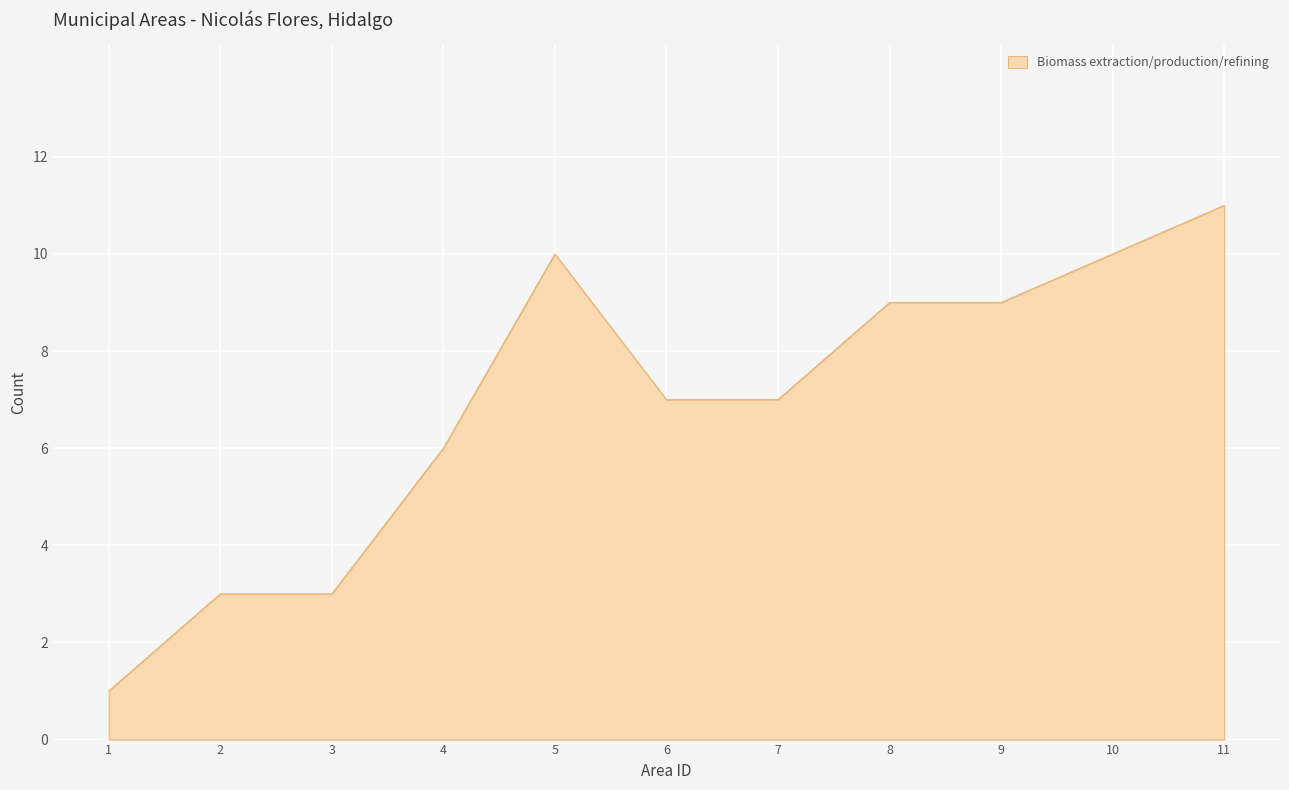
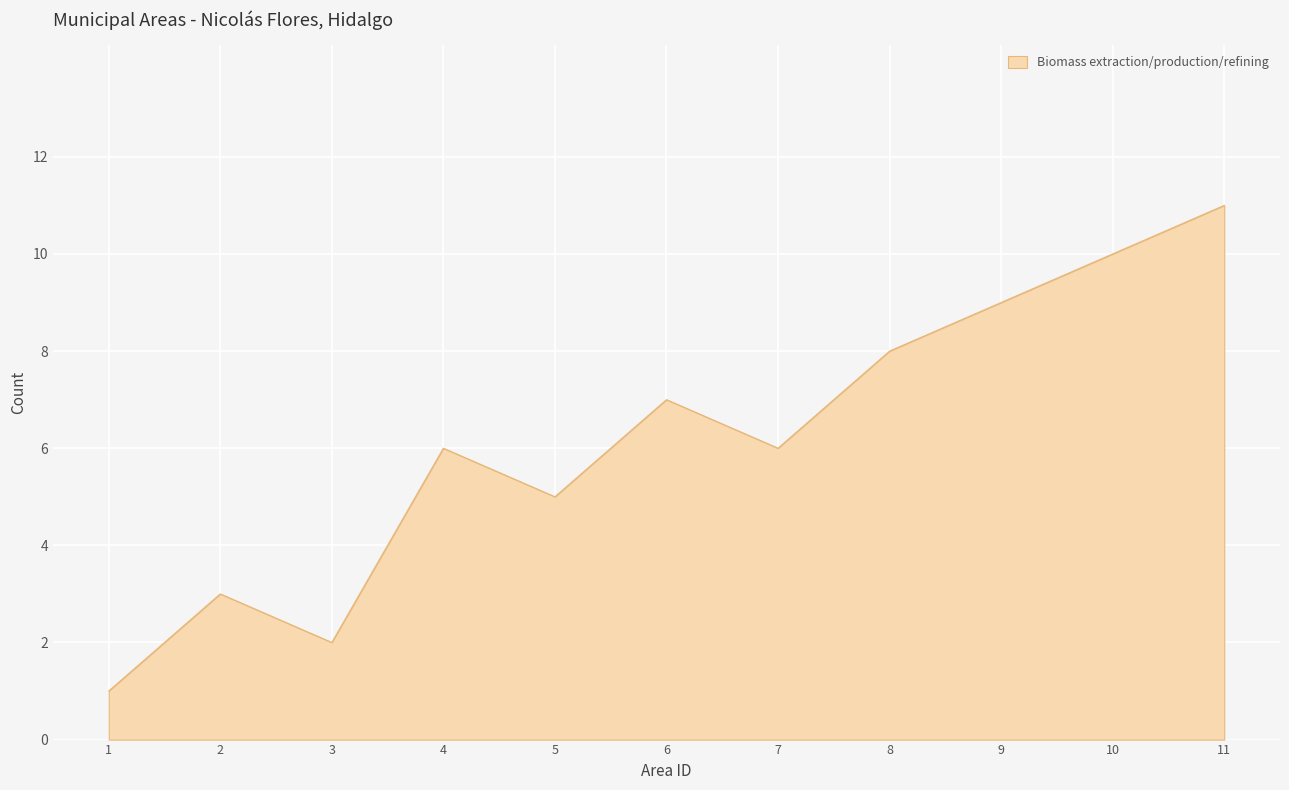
3: 3 -> 2
5: 10 -> 5
7: 7 -> 6
8: 9 -> 8
